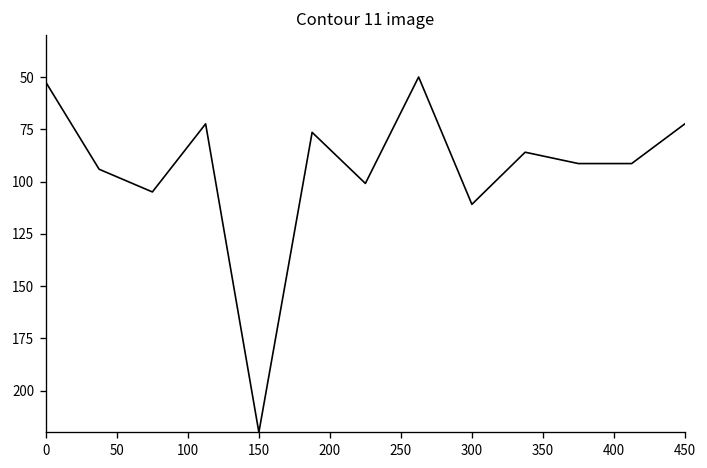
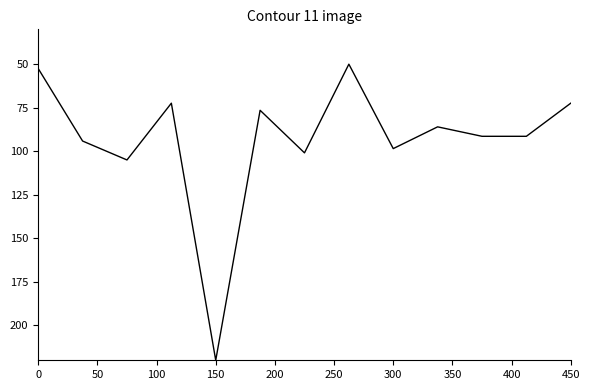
300: 111 -> 98
